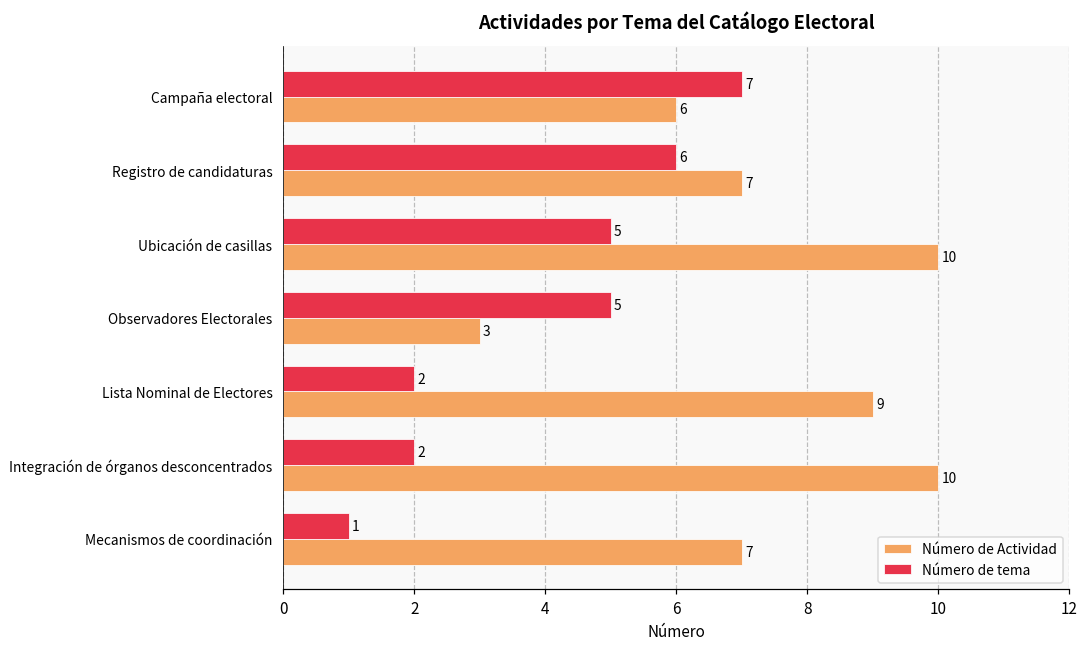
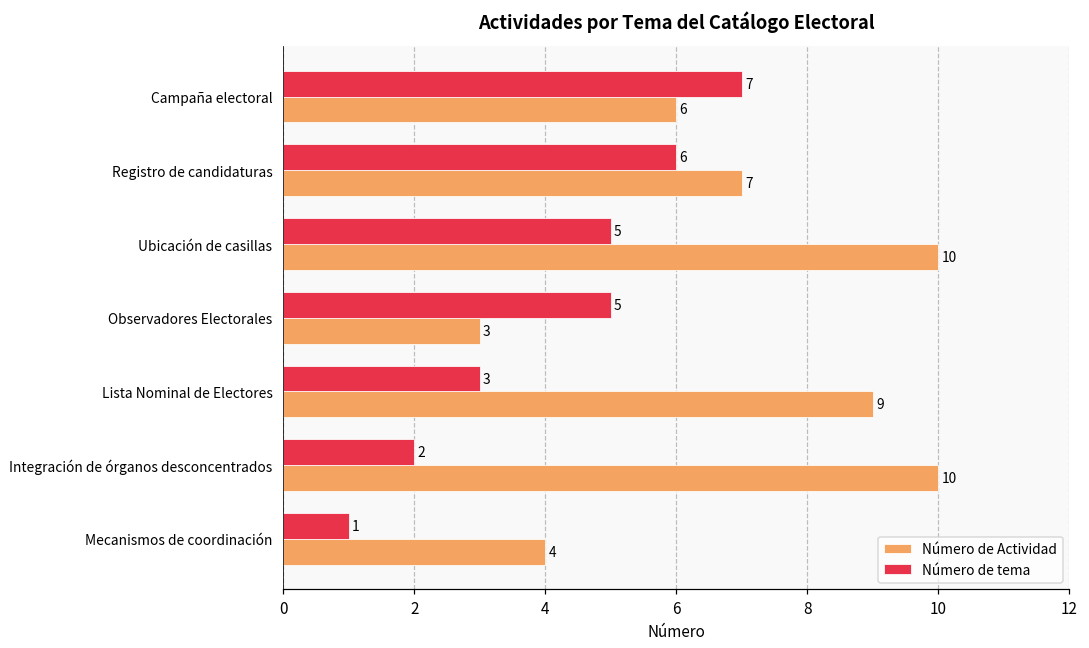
Número de tema, Lista Nominal de Electores: 2 -> 3
Número de Actividad, Mecanismos de coordinación: 7 -> 4
